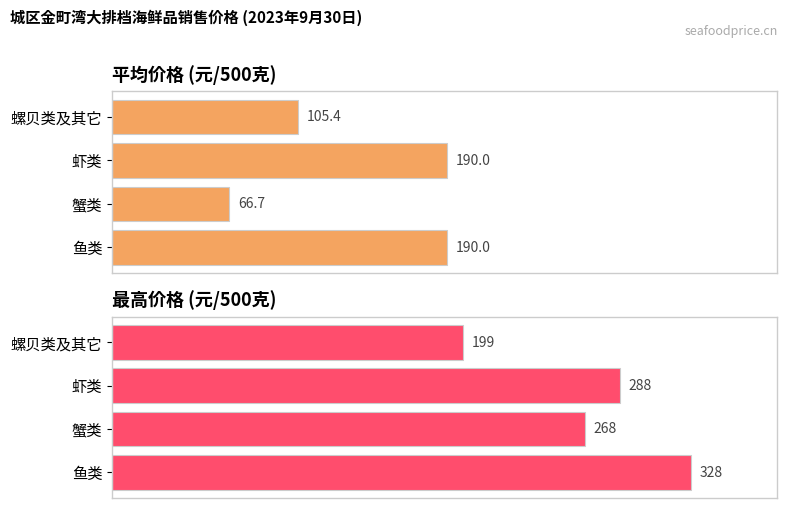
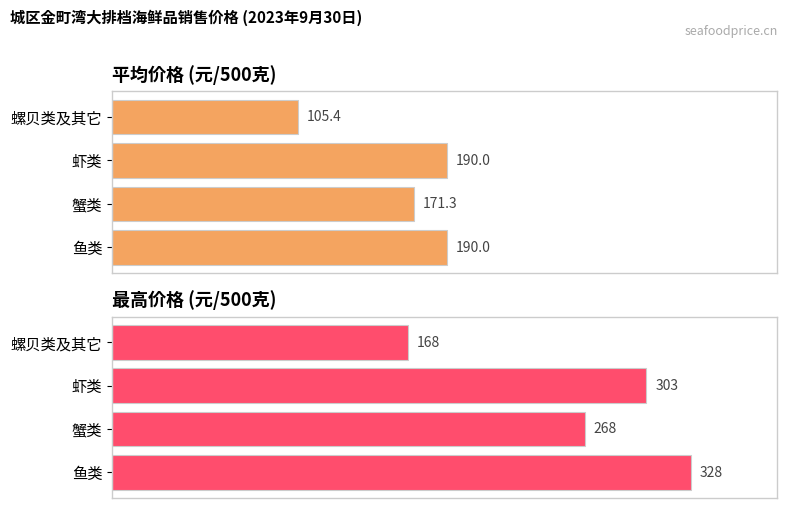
平均价格 (元/500克), 蟹类: 66.7 -> 171.3
最高价格 (元/500克), 螺贝类及其它: 199 -> 168
最高价格 (元/500克), 虾类: 288 -> 303
